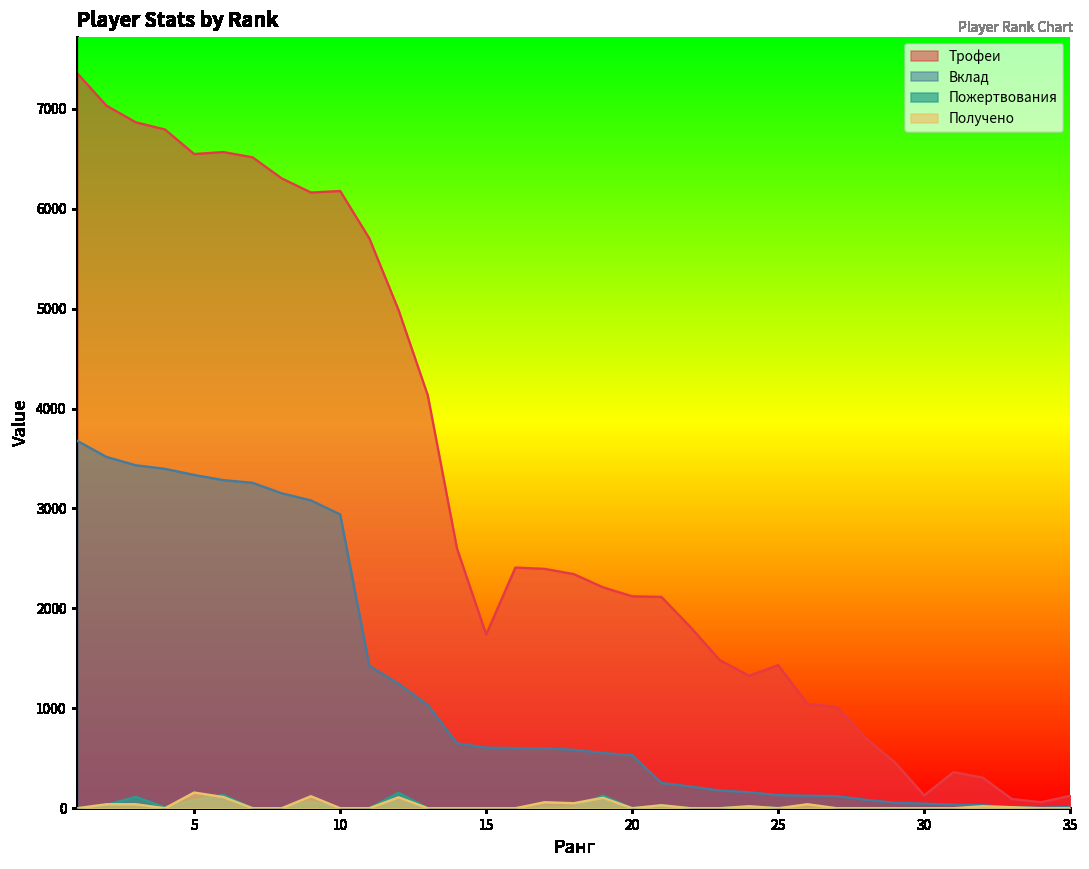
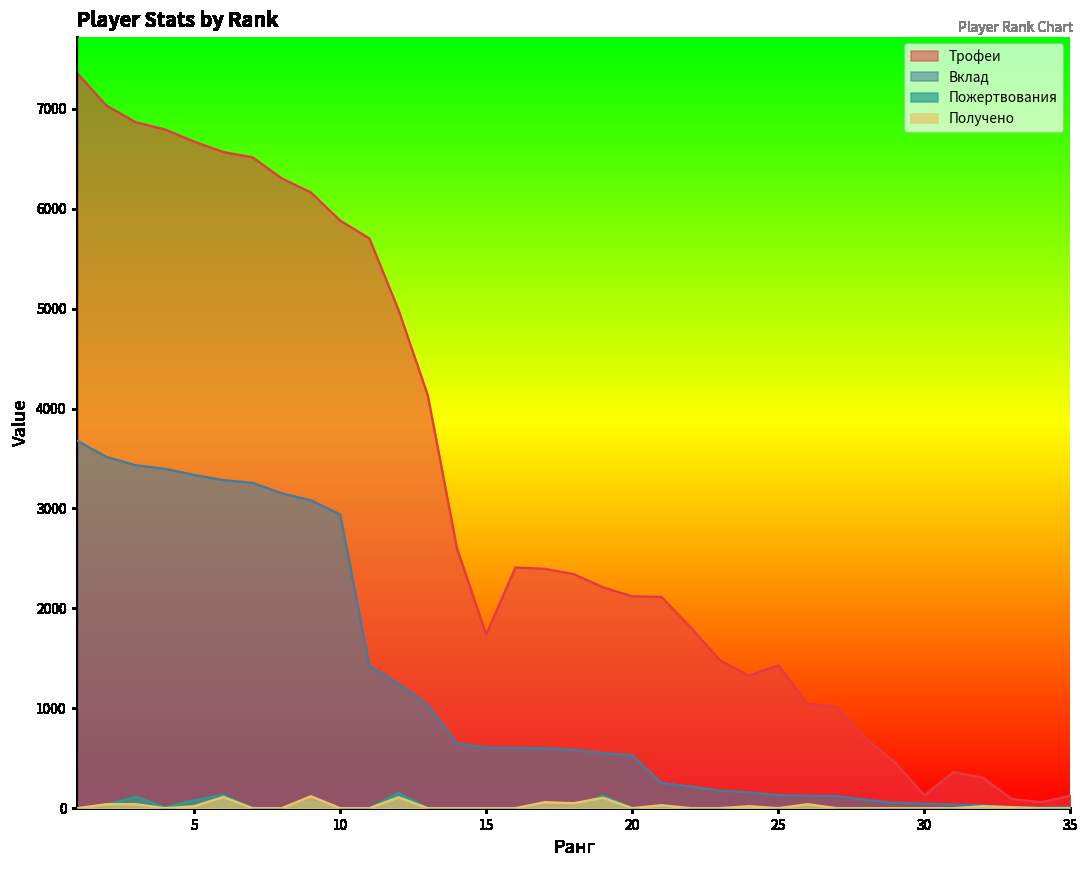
Трофеи, 5: 6500 -> 6700
Получено, 5: 200 -> 0
Трофеи, 10: 6200 -> 5900
